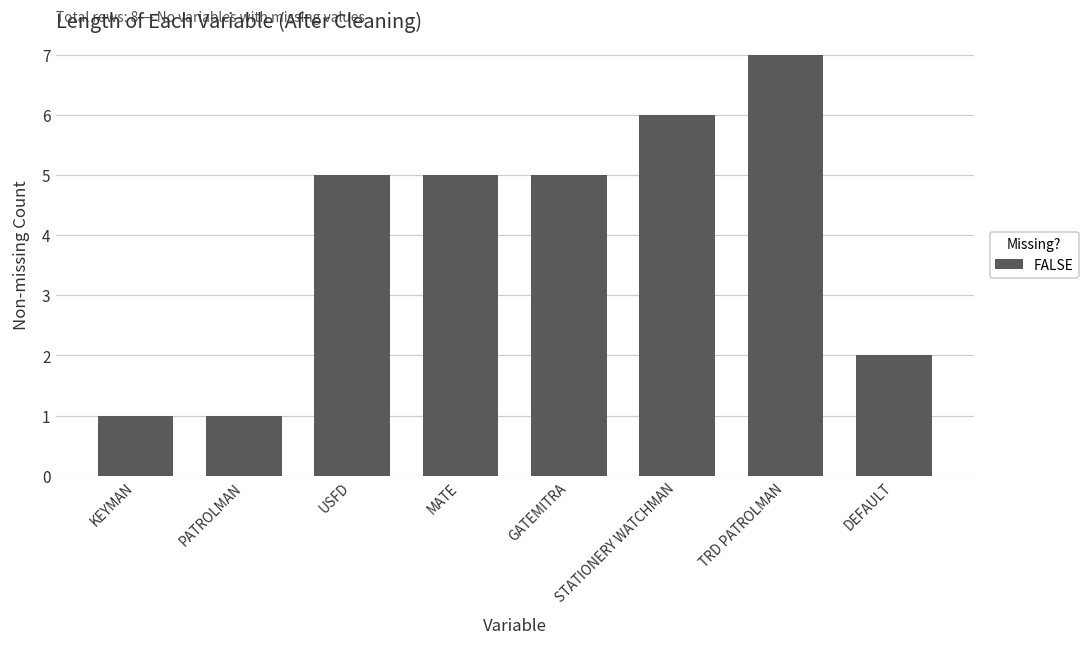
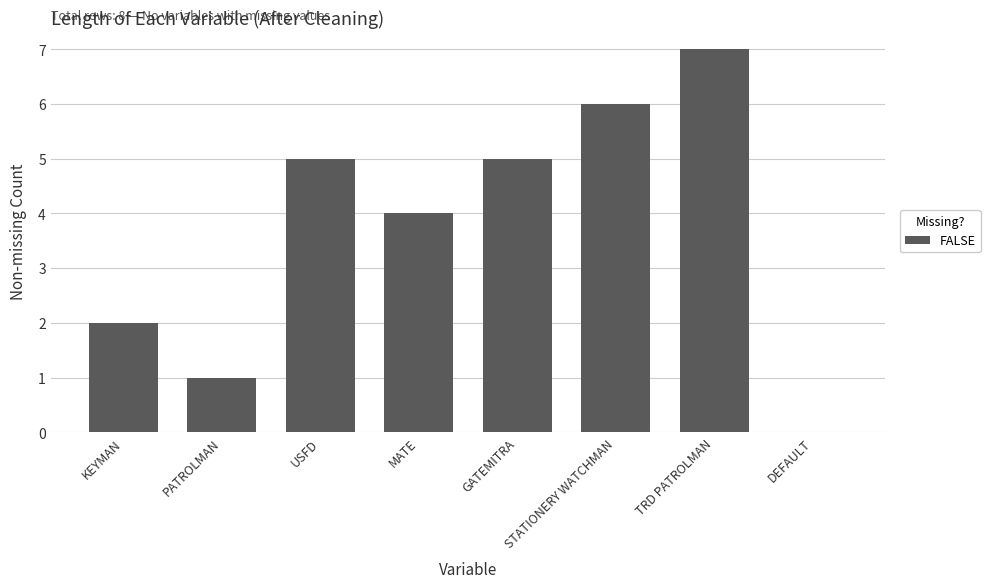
KEYMAN: 1 -> 2
MATE: 5 -> 4
DEFAULT: 2 -> 0
